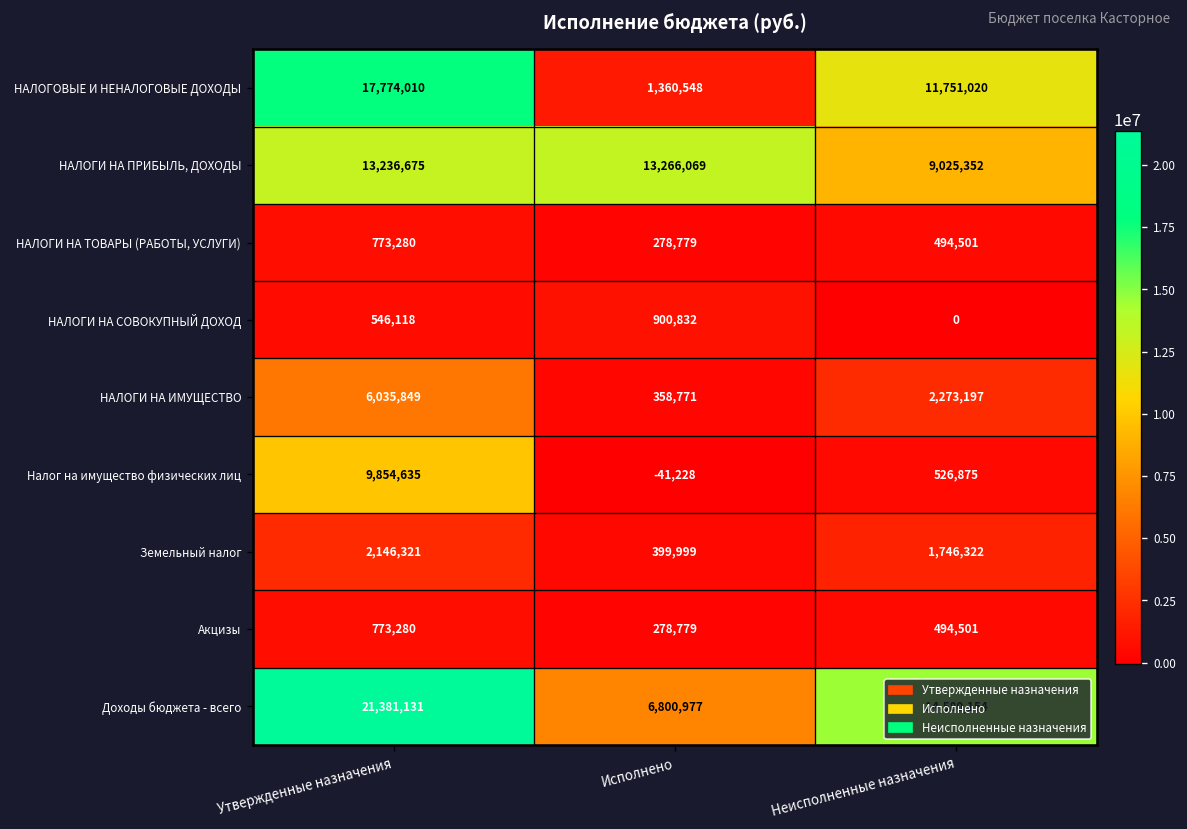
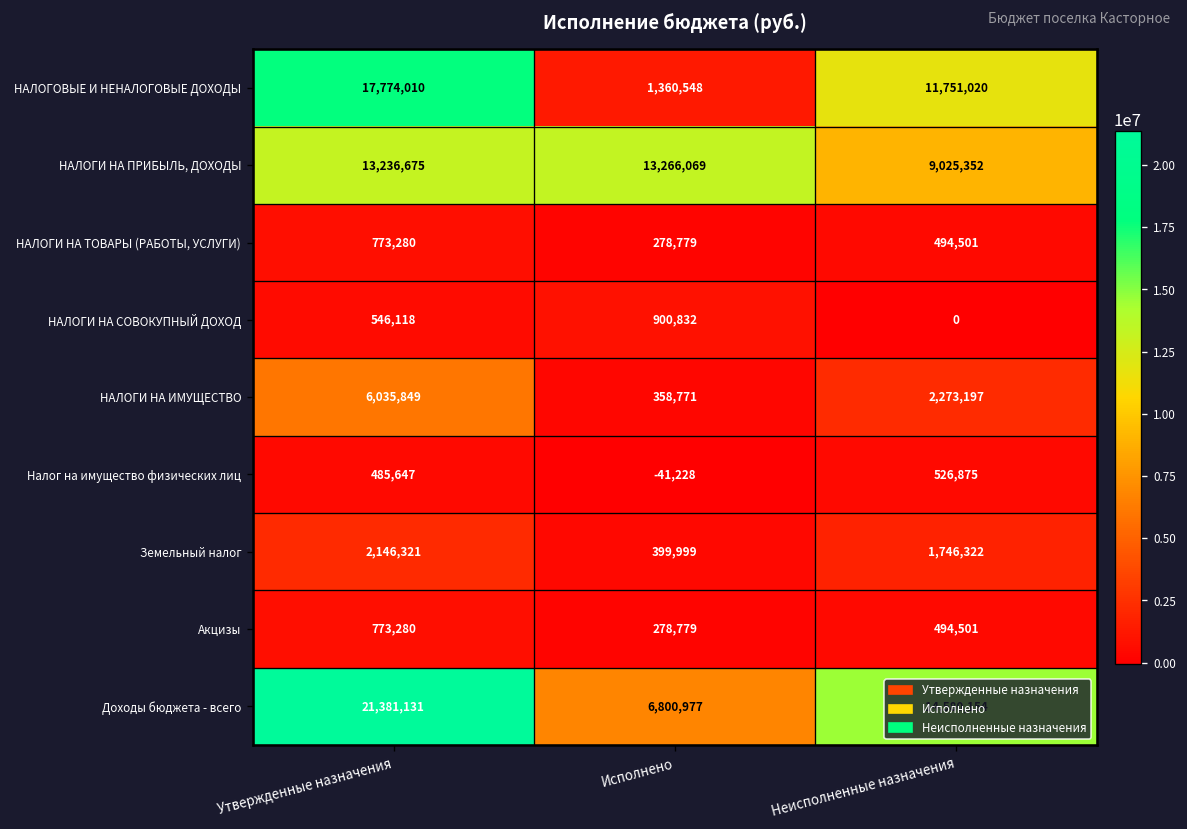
Налог на имущество физических лиц, Утвержденные назначения: 9,854,635 -> 485,647
